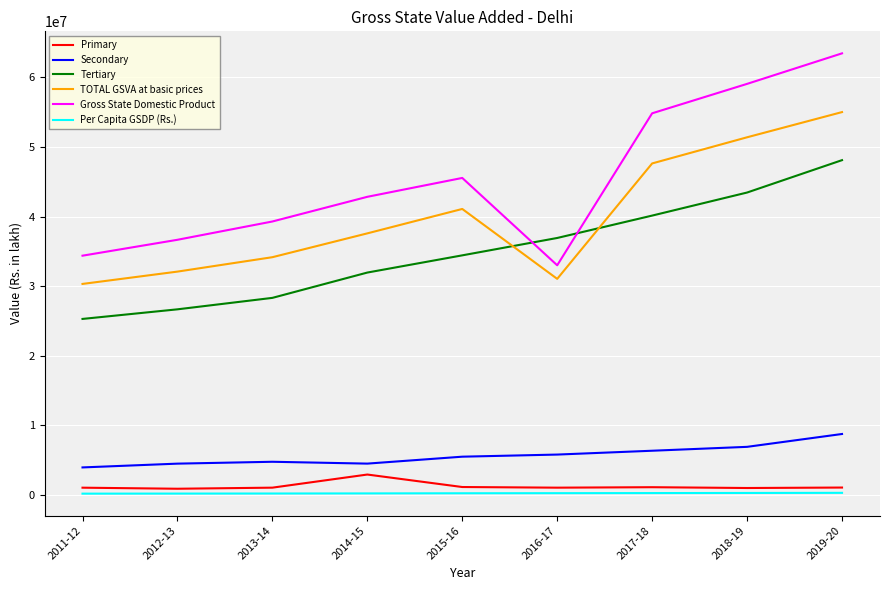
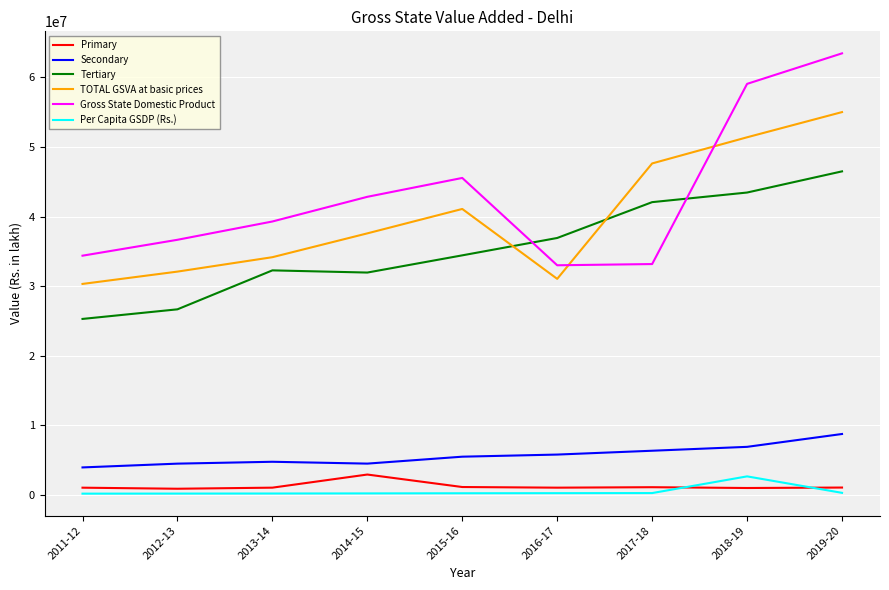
Tertiary, 2013-14: 28000000 -> 32000000
Tertiary, 2017-18: 40000000 -> 42000000
Gross State Domestic Product, 2017-18: 55000000 -> 33000000
Per Capita GSDP (Rs.), 2018-19: 0 -> 3000000
Tertiary, 2019-20: 48000000 -> 46000000
